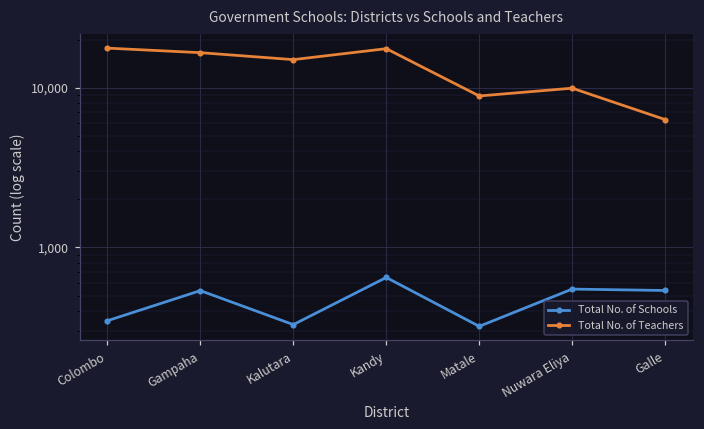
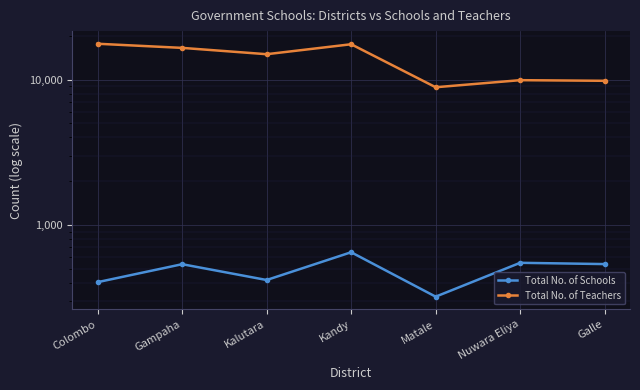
Total No. of Schools, Colombo: 350 -> 400
Total No. of Schools, Kalutara: 330 -> 420
Total No. of Teachers, Galle: 6,000 -> 10,000
